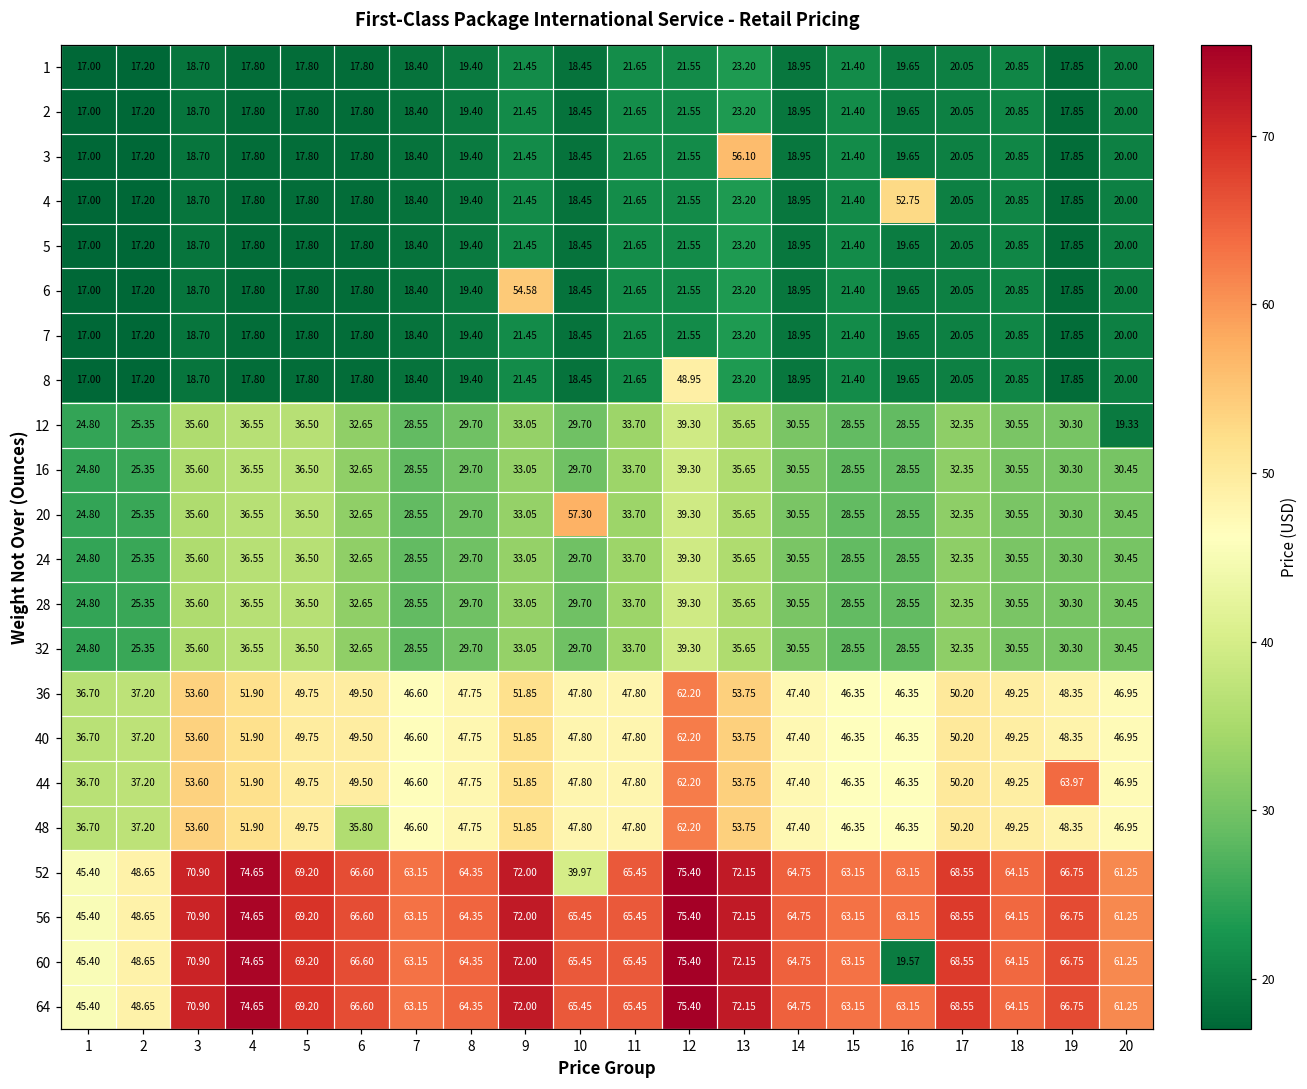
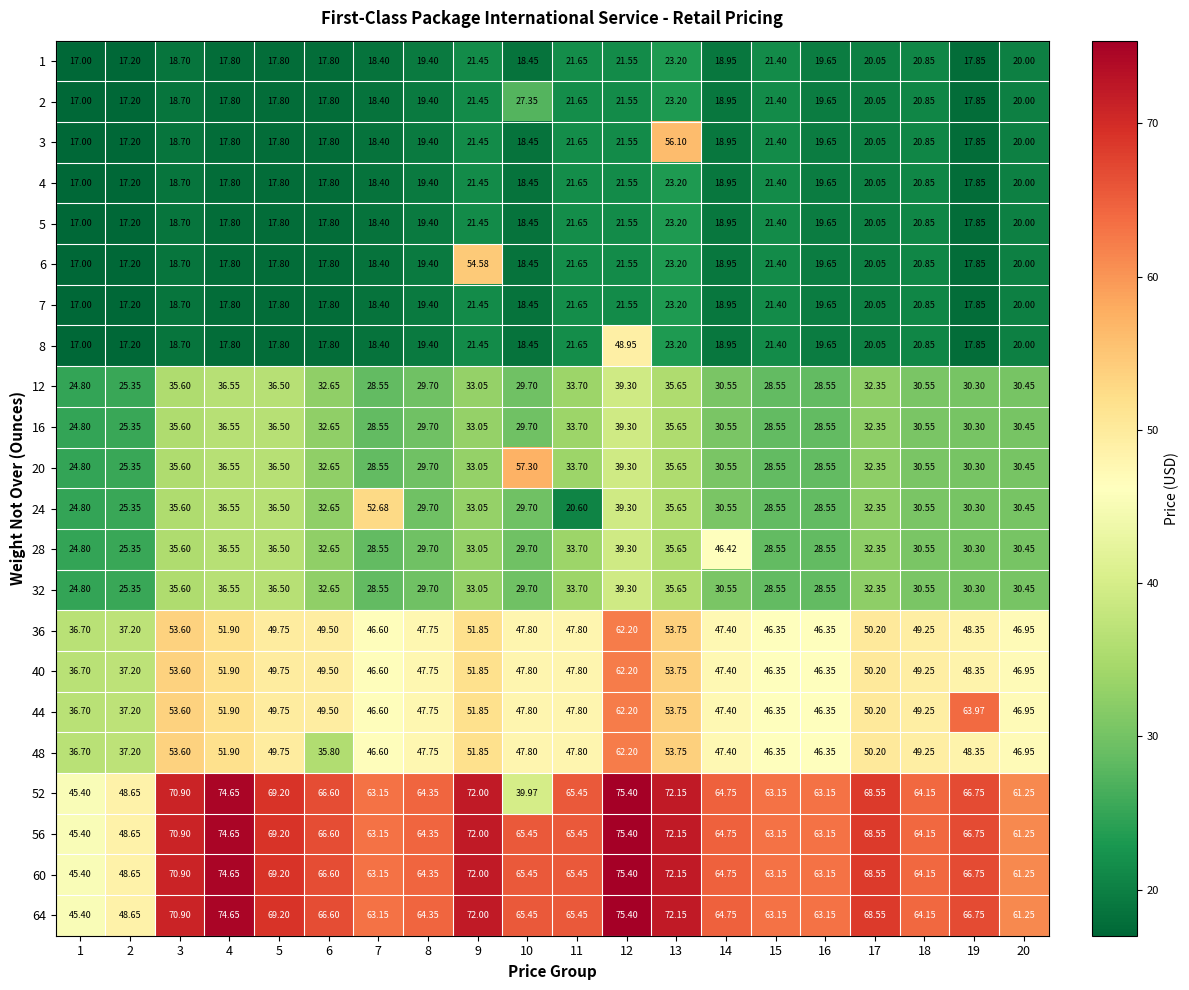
2, 10: 18.45 -> 27.35
4, 16: 52.75 -> 19.65
12, 20: 19.33 -> 30.45
24, 7: 28.55 -> 52.68
24, 11: 33.70 -> 20.60
28, 14: 30.55 -> 46.42
60, 16: 19.57 -> 63.15
